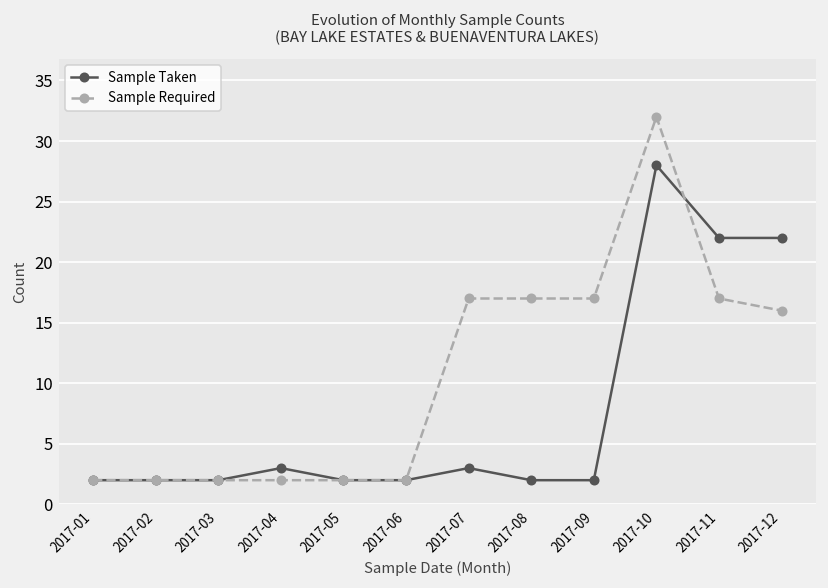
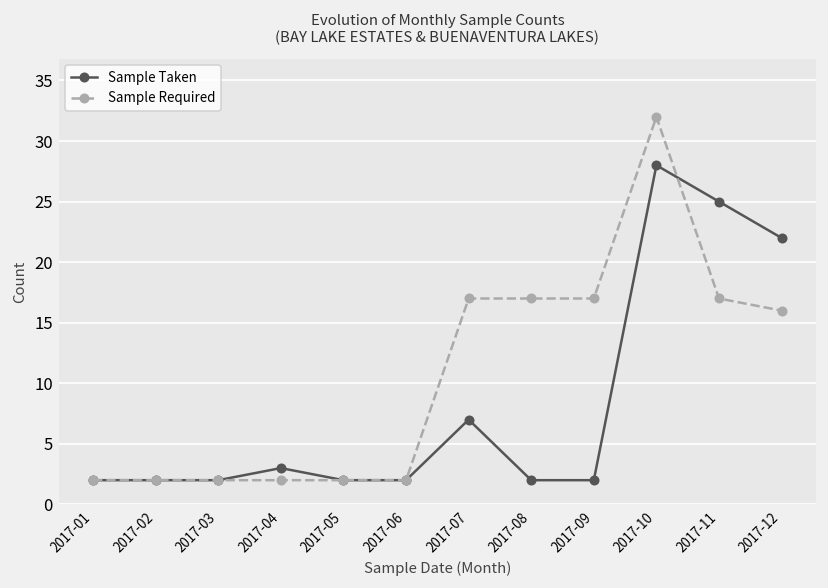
Sample Taken, 2017-07: 3 -> 7
Sample Taken, 2017-11: 22 -> 25
